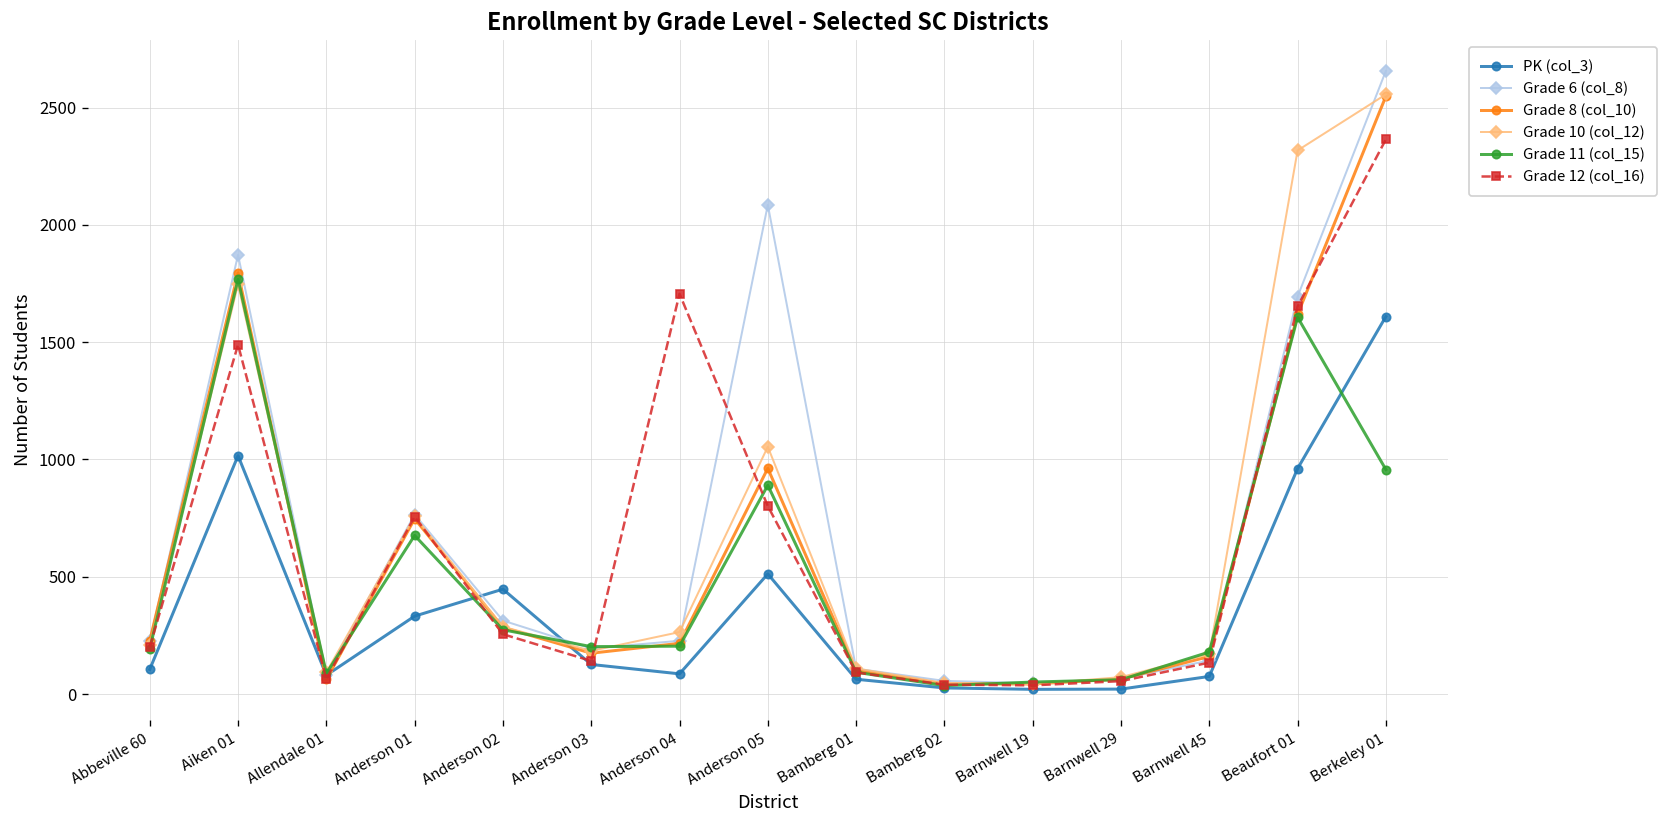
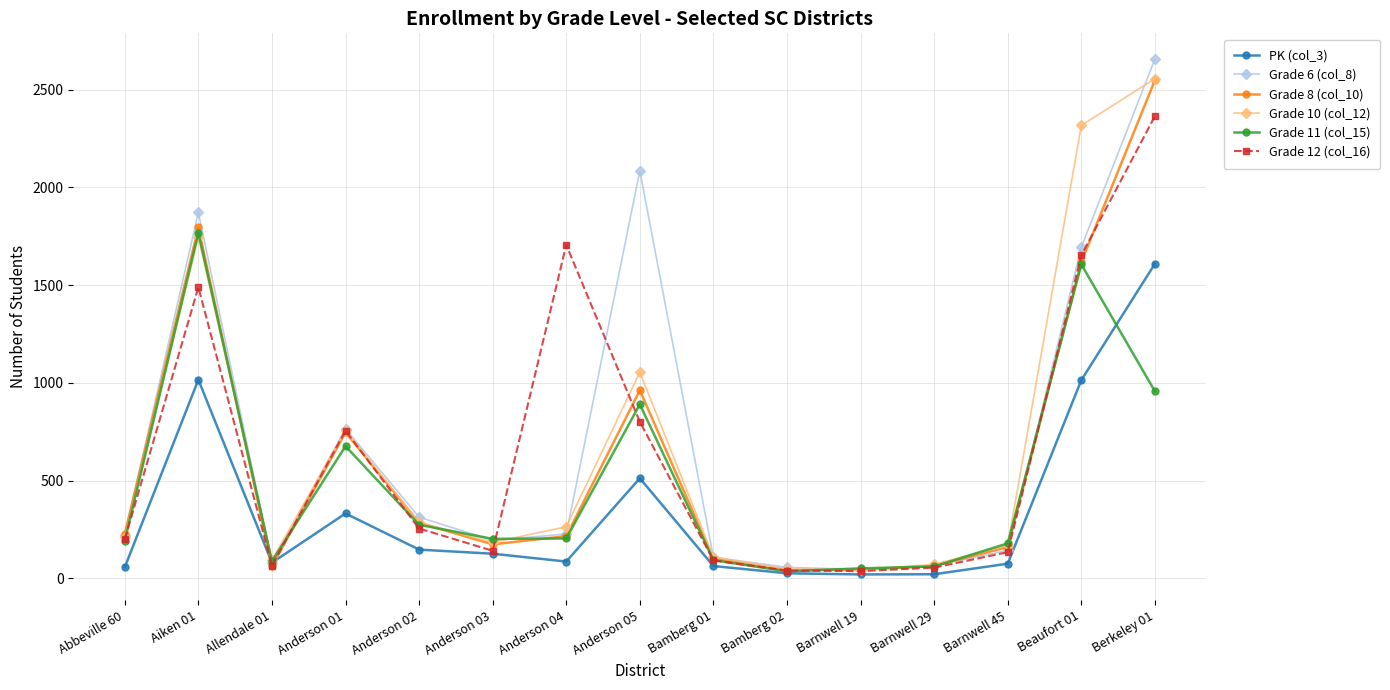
PK (col_3), Abbeville 60: 110 -> 60
PK (col_3), Anderson 02: 450 -> 150
PK (col_3), Beaufort 01: 960 -> 1010
